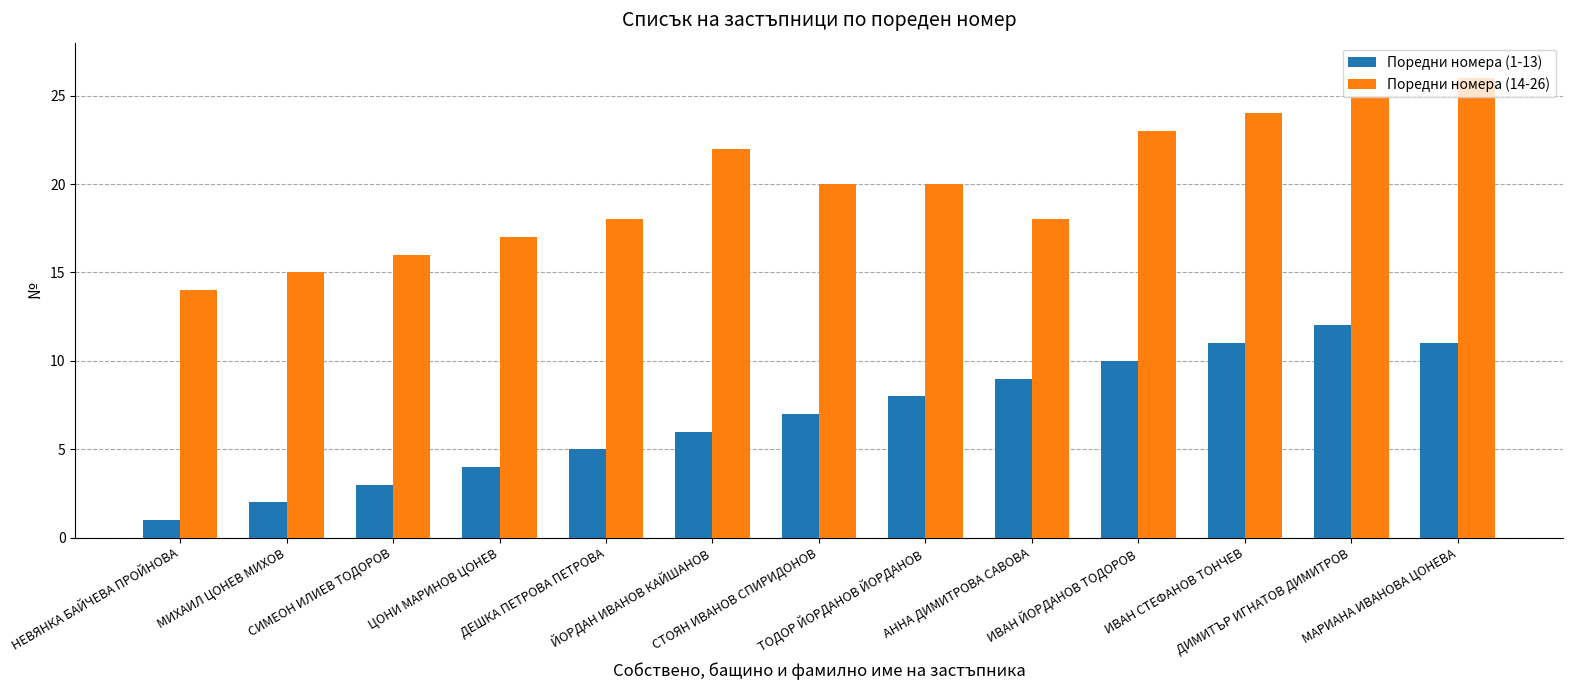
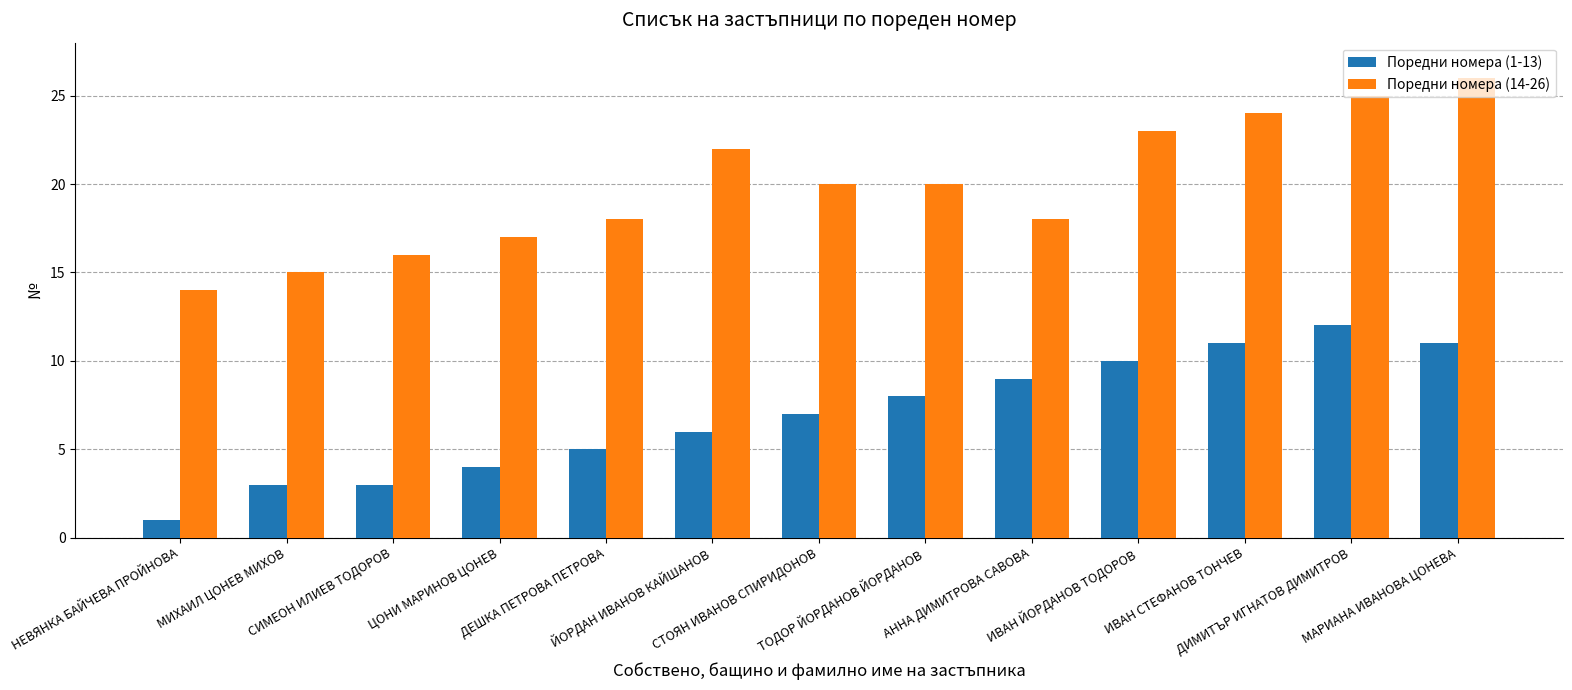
Поредни номера (1-13), МИХАИЛ ЦОНЕВ МИХОВ: 2 -> 3
